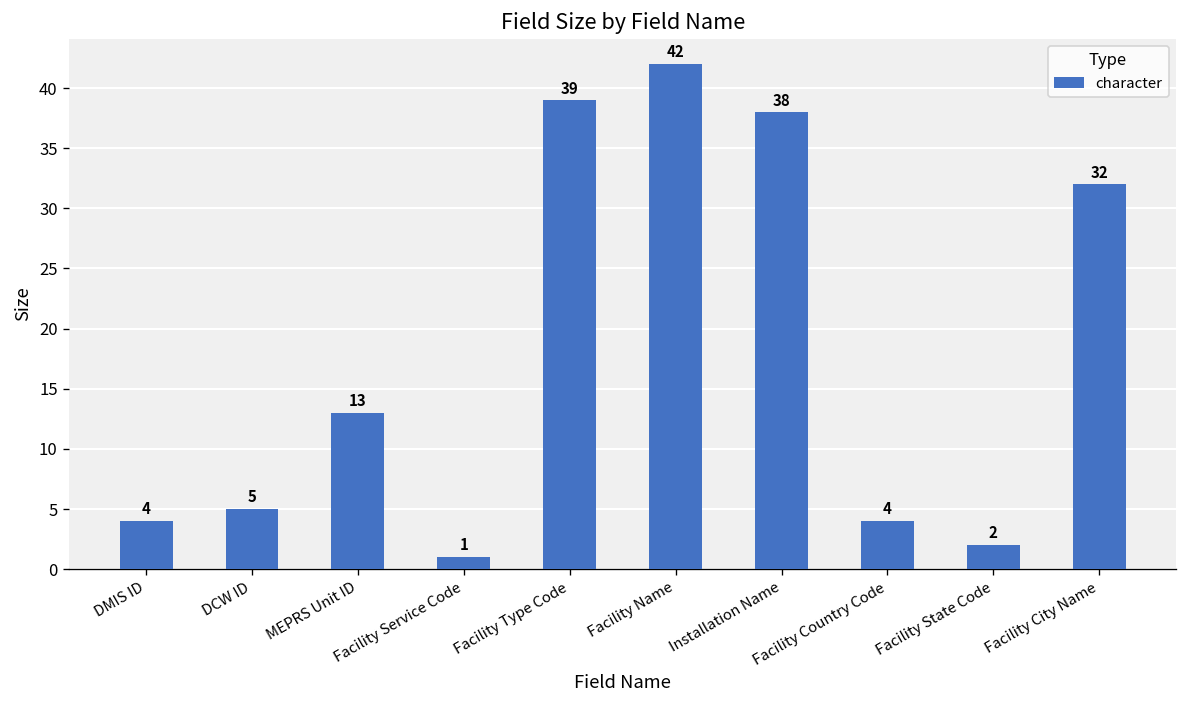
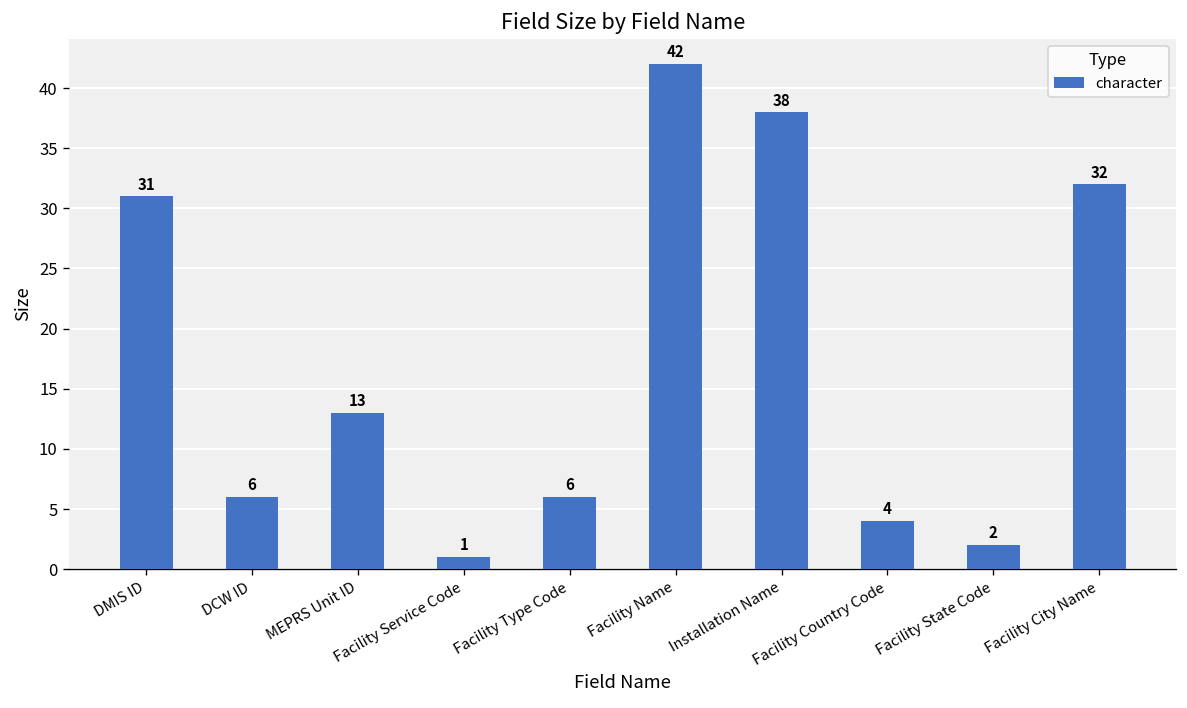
DMIS ID: 4 -> 31
DCW ID: 5 -> 6
Facility Type Code: 39 -> 6
